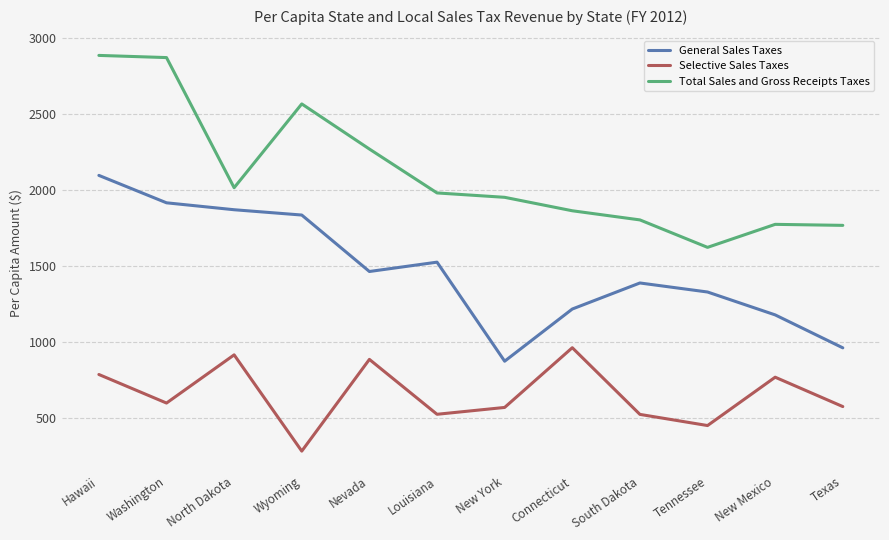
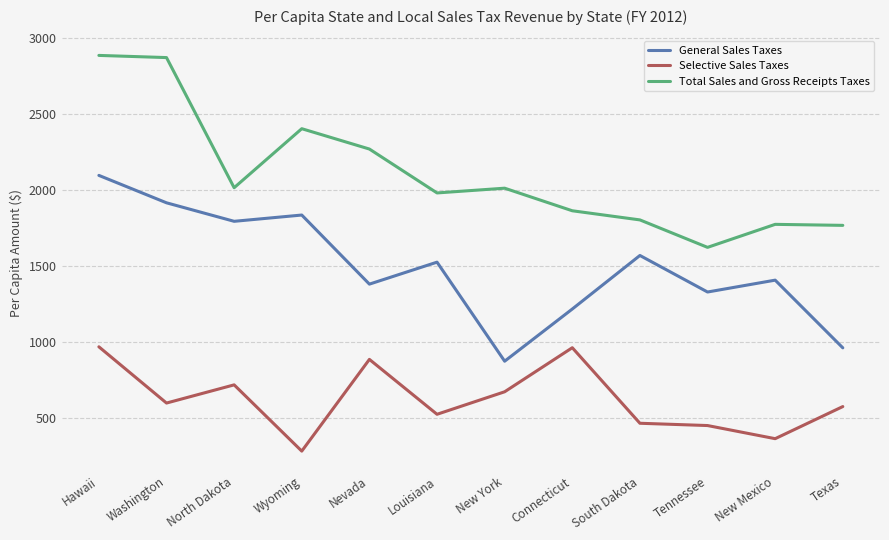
Selective Sales Taxes, Hawaii: 790 -> 970
General Sales Taxes, North Dakota: 1870 -> 1800
Selective Sales Taxes, North Dakota: 920 -> 720
Total Sales and Gross Receipts Taxes, Wyoming: 2570 -> 2400
General Sales Taxes, Nevada: 1470 -> 1380
Selective Sales Taxes, New York: 570 -> 680
Total Sales and Gross Receipts Taxes, New York: 1950 -> 2010
General Sales Taxes, South Dakota: 1390 -> 1570
Selective Sales Taxes, South Dakota: 530 -> 470
General Sales Taxes, New Mexico: 1180 -> 1410
Selective Sales Taxes, New Mexico: 770 -> 370
